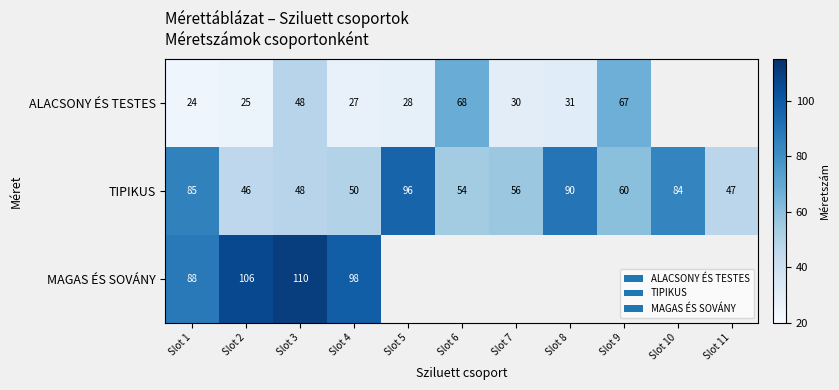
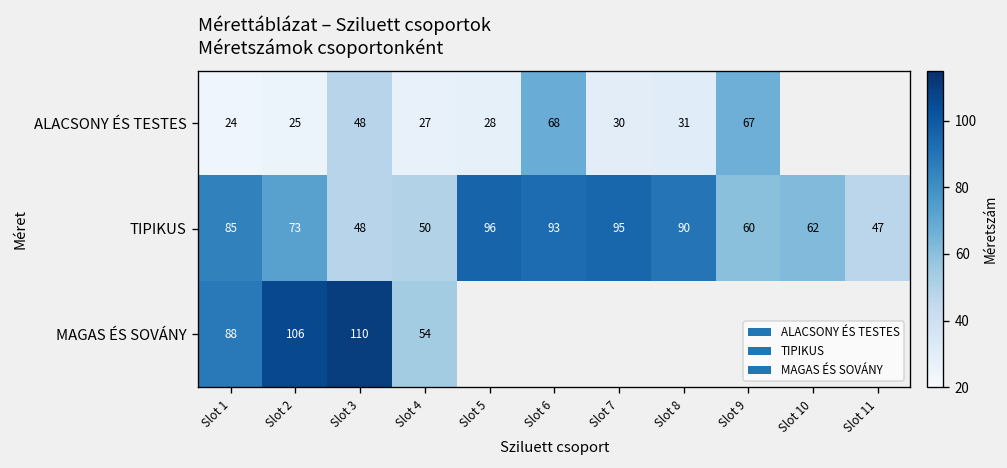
TIPIKUS, Slot 2: 46 -> 73
TIPIKUS, Slot 6: 54 -> 93
TIPIKUS, Slot 7: 56 -> 95
TIPIKUS, Slot 10: 84 -> 62
MAGAS ÉS SOVÁNY, Slot 4: 98 -> 54
